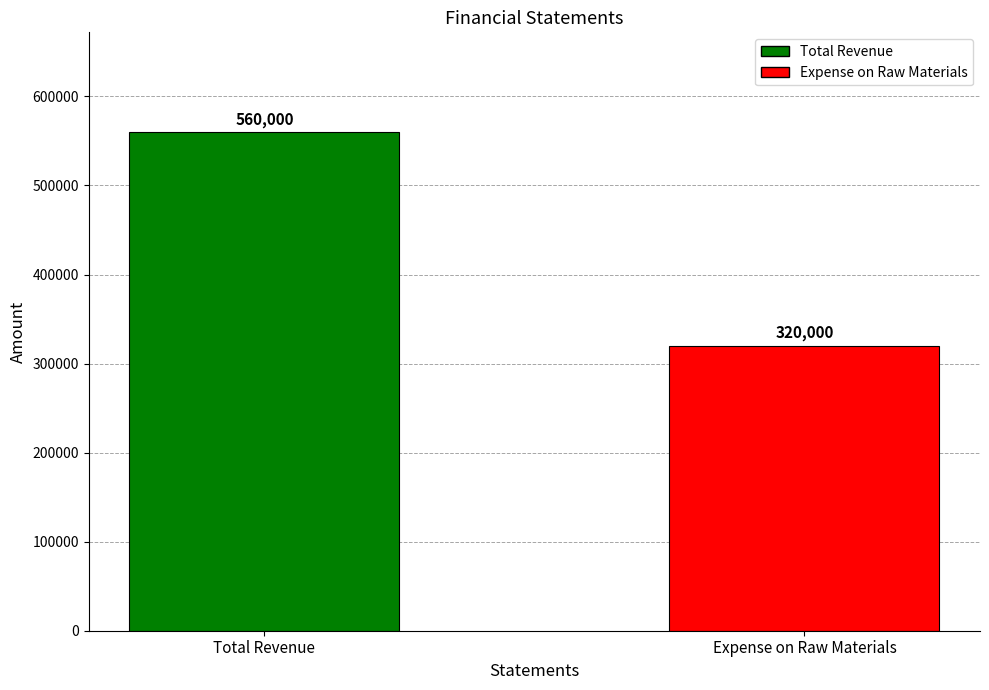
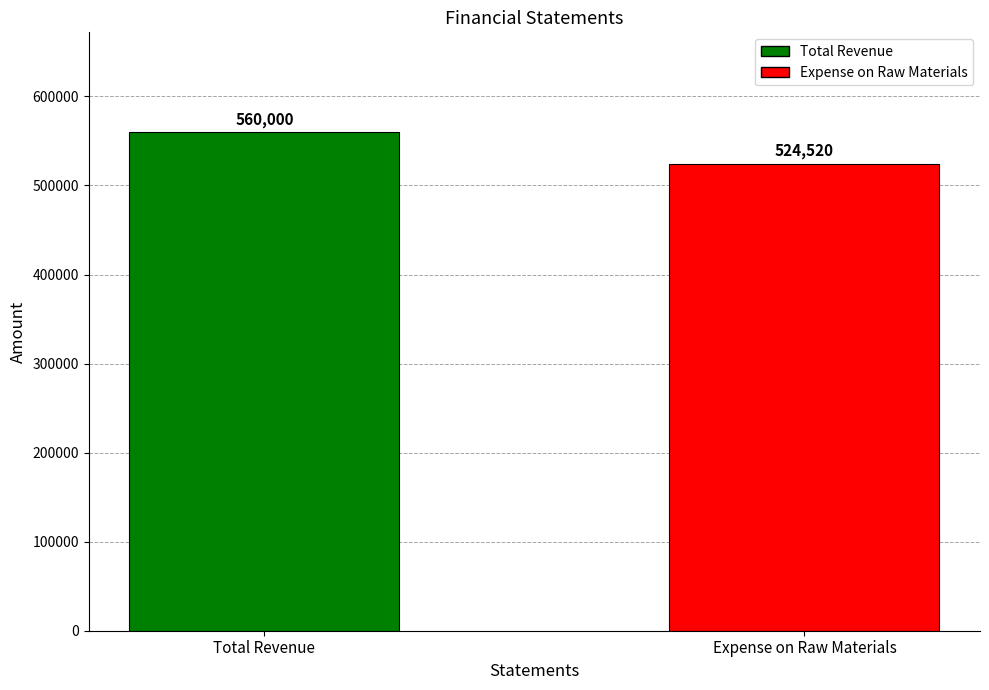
Expense on Raw Materials: 320,000 -> 524,520
